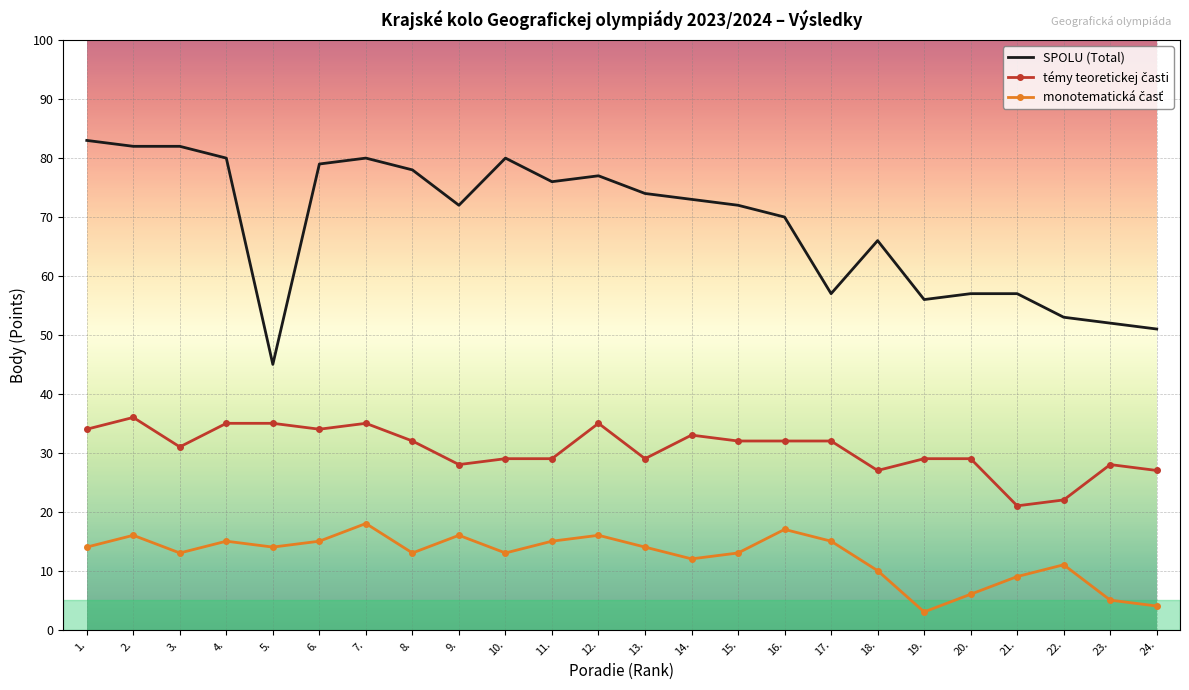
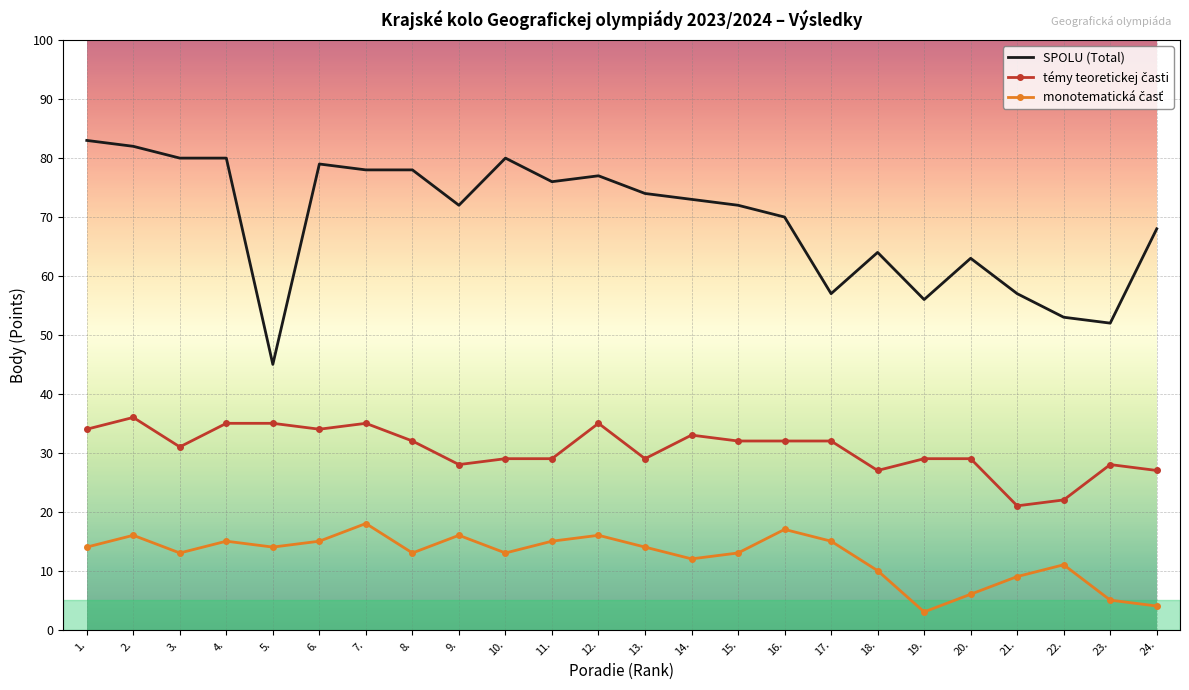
SPOLU (Total), 3.: 82 -> 80
SPOLU (Total), 7.: 80 -> 78
SPOLU (Total), 18.: 66 -> 64
SPOLU (Total), 20.: 57 -> 63
SPOLU (Total), 24.: 51 -> 68
